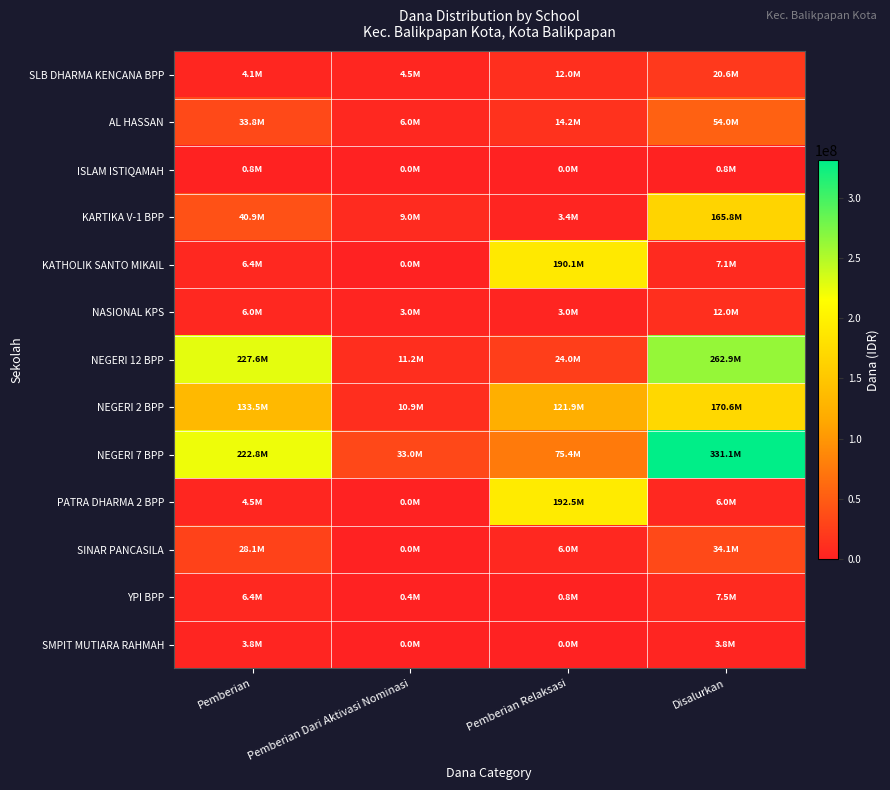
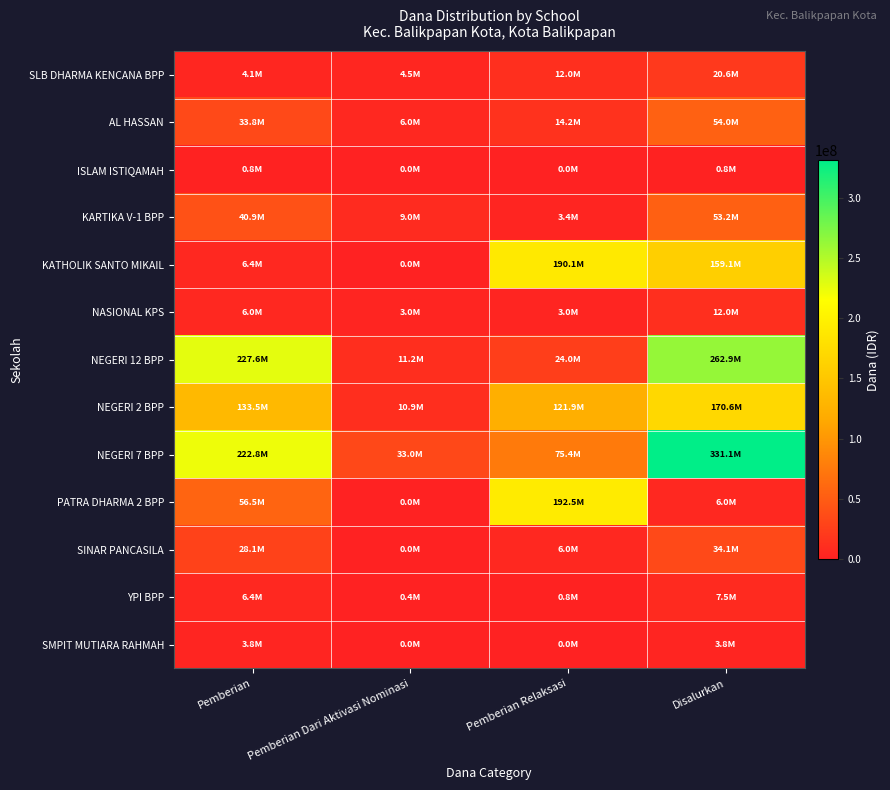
KARTIKA V-1 BPP, Disalurkan: 165.8M -> 53.2M
KATHOLIK SANTO MIKAIL, Disalurkan: 7.1M -> 159.1M
PATRA DHARMA 2 BPP, Pemberian: 4.5M -> 56.5M
